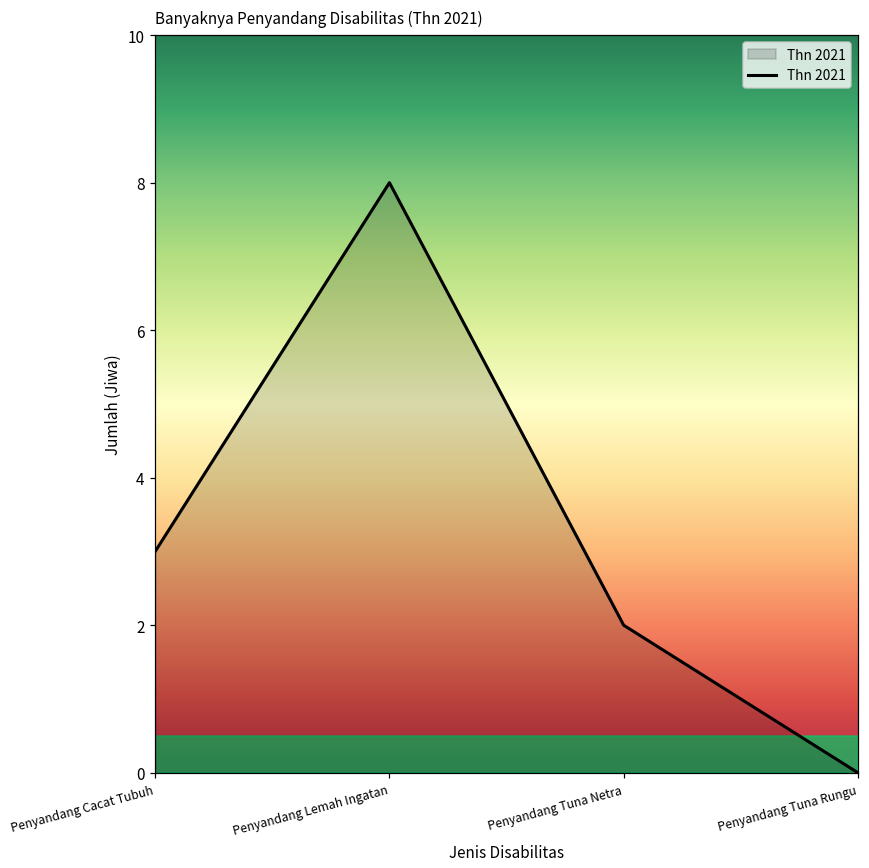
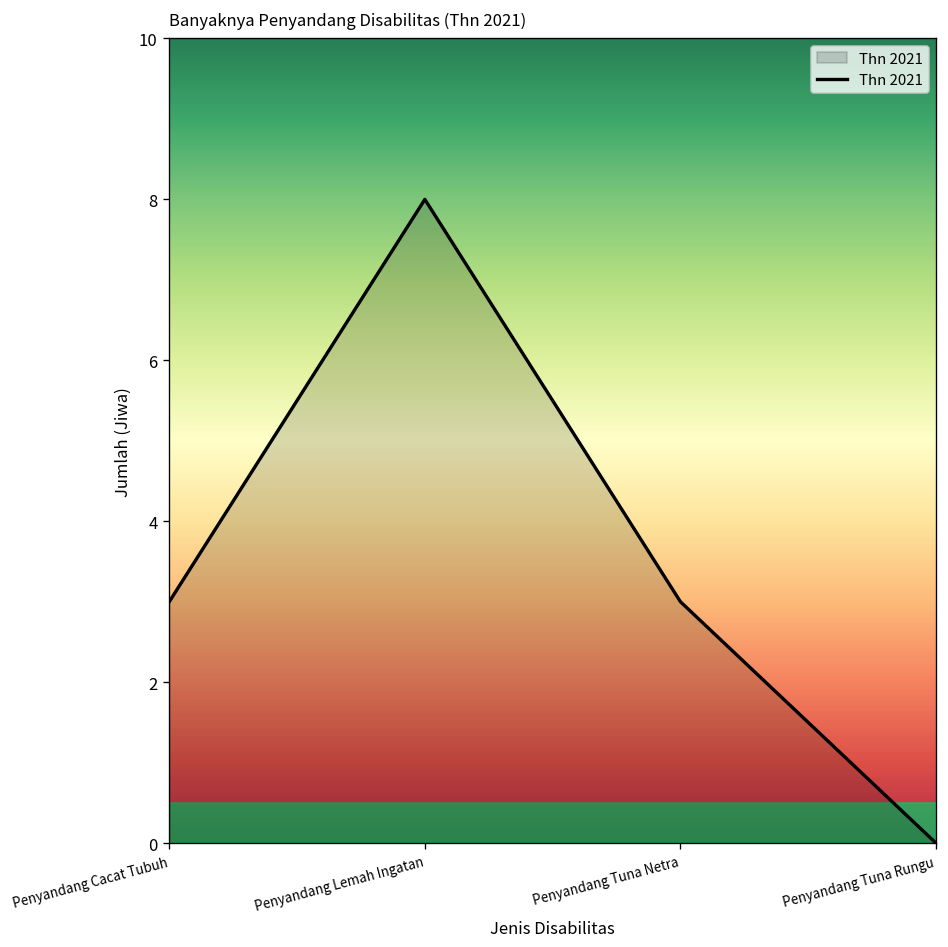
Penyandang Tuna Netra: 2 -> 3
